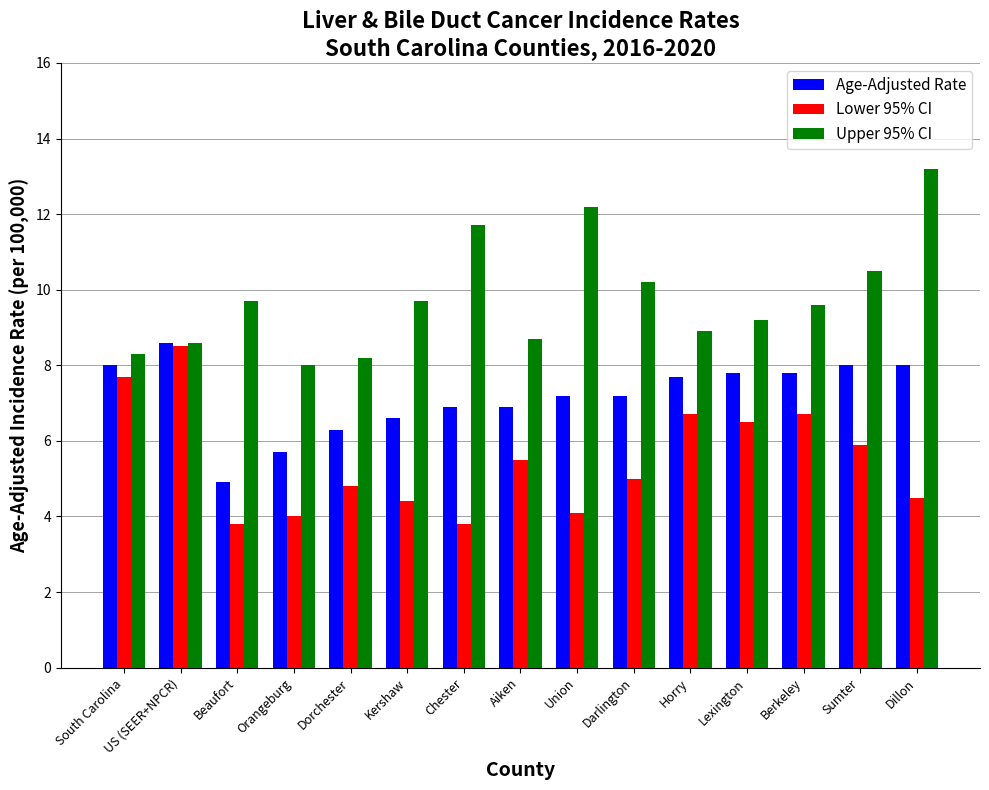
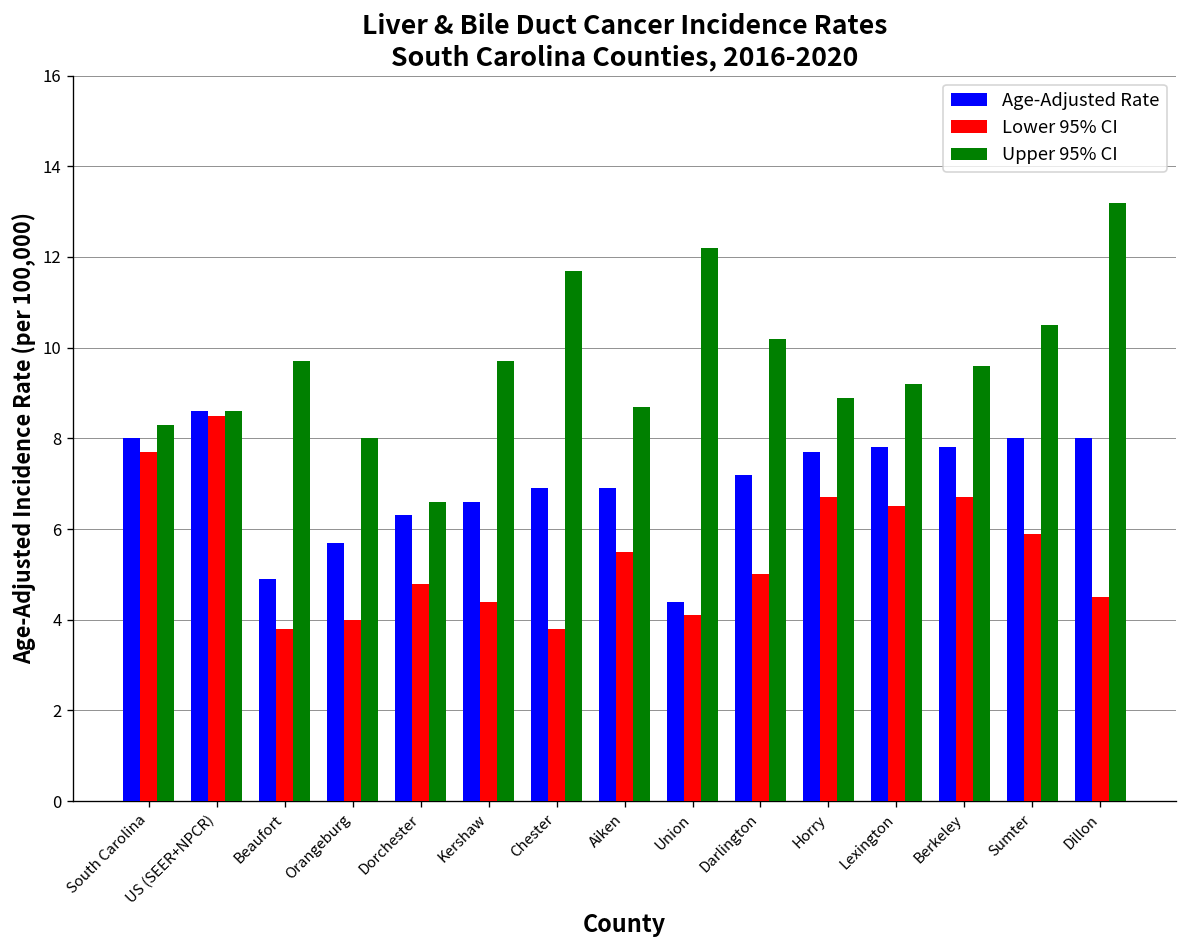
Upper 95% CI, Dorchester: 8.2 -> 6.6
Age-Adjusted Rate, Union: 7.2 -> 4.4
